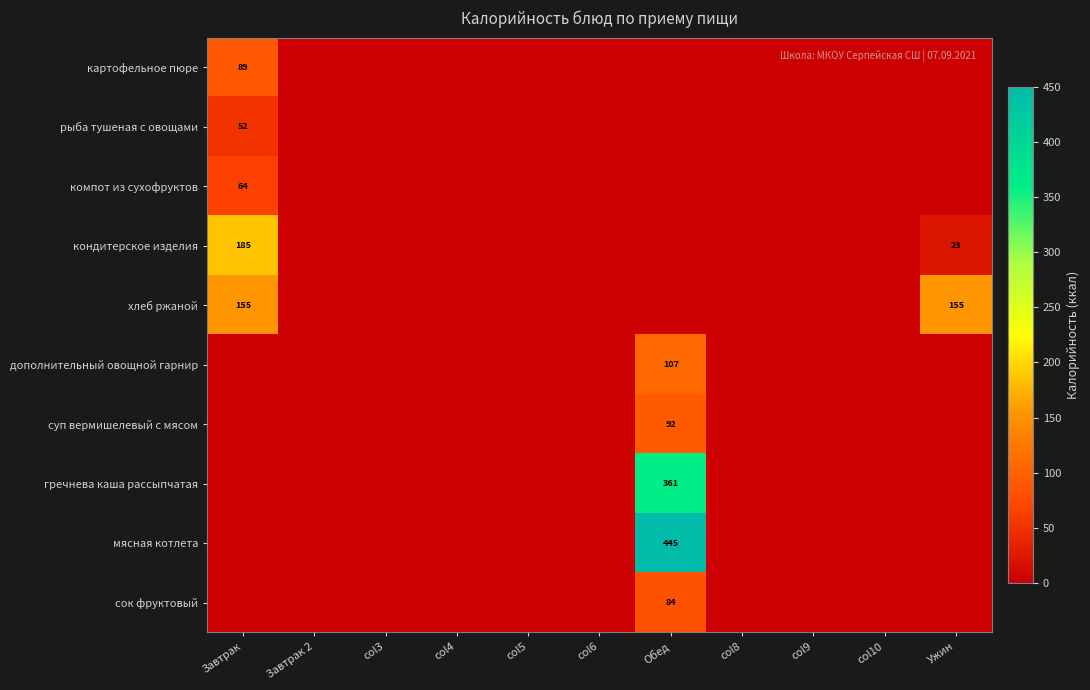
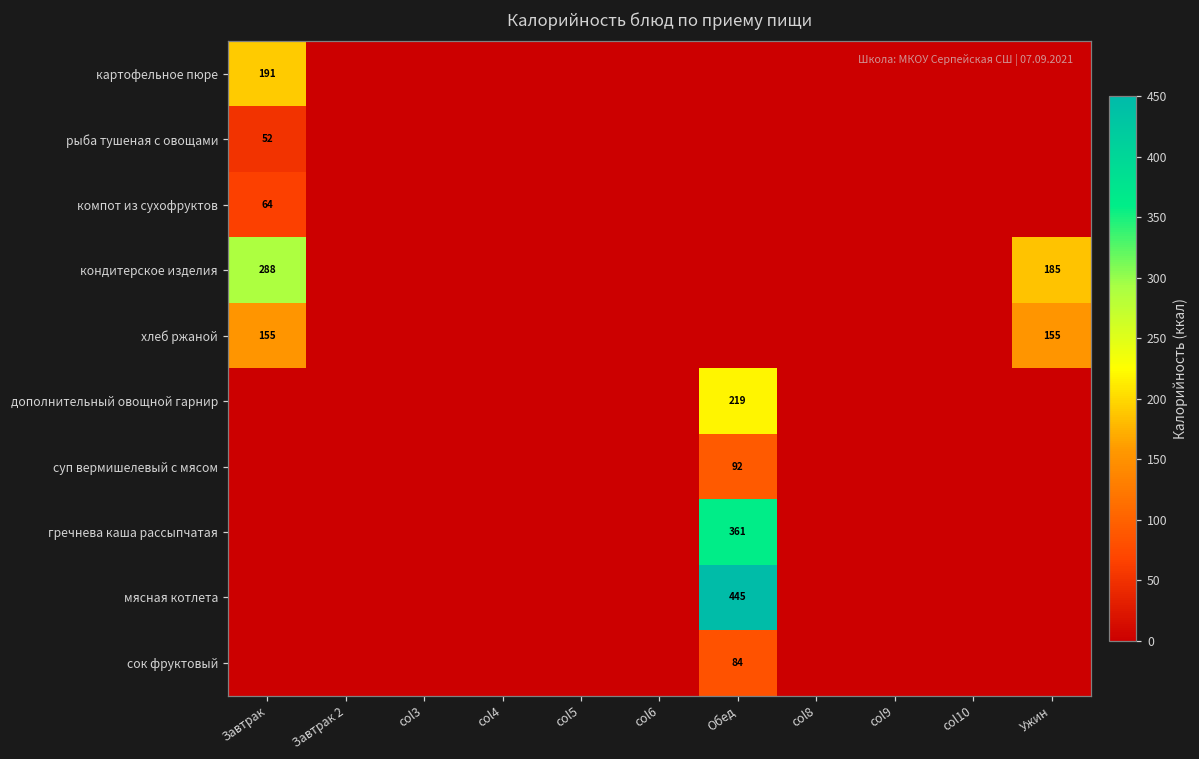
картофельное пюре, Завтрак: 89 -> 191
кондитерское изделия, Завтрак: 185 -> 288
кондитерское изделия, Ужин: 23 -> 185
дополнительный овощной гарнир, Обед: 107 -> 219
